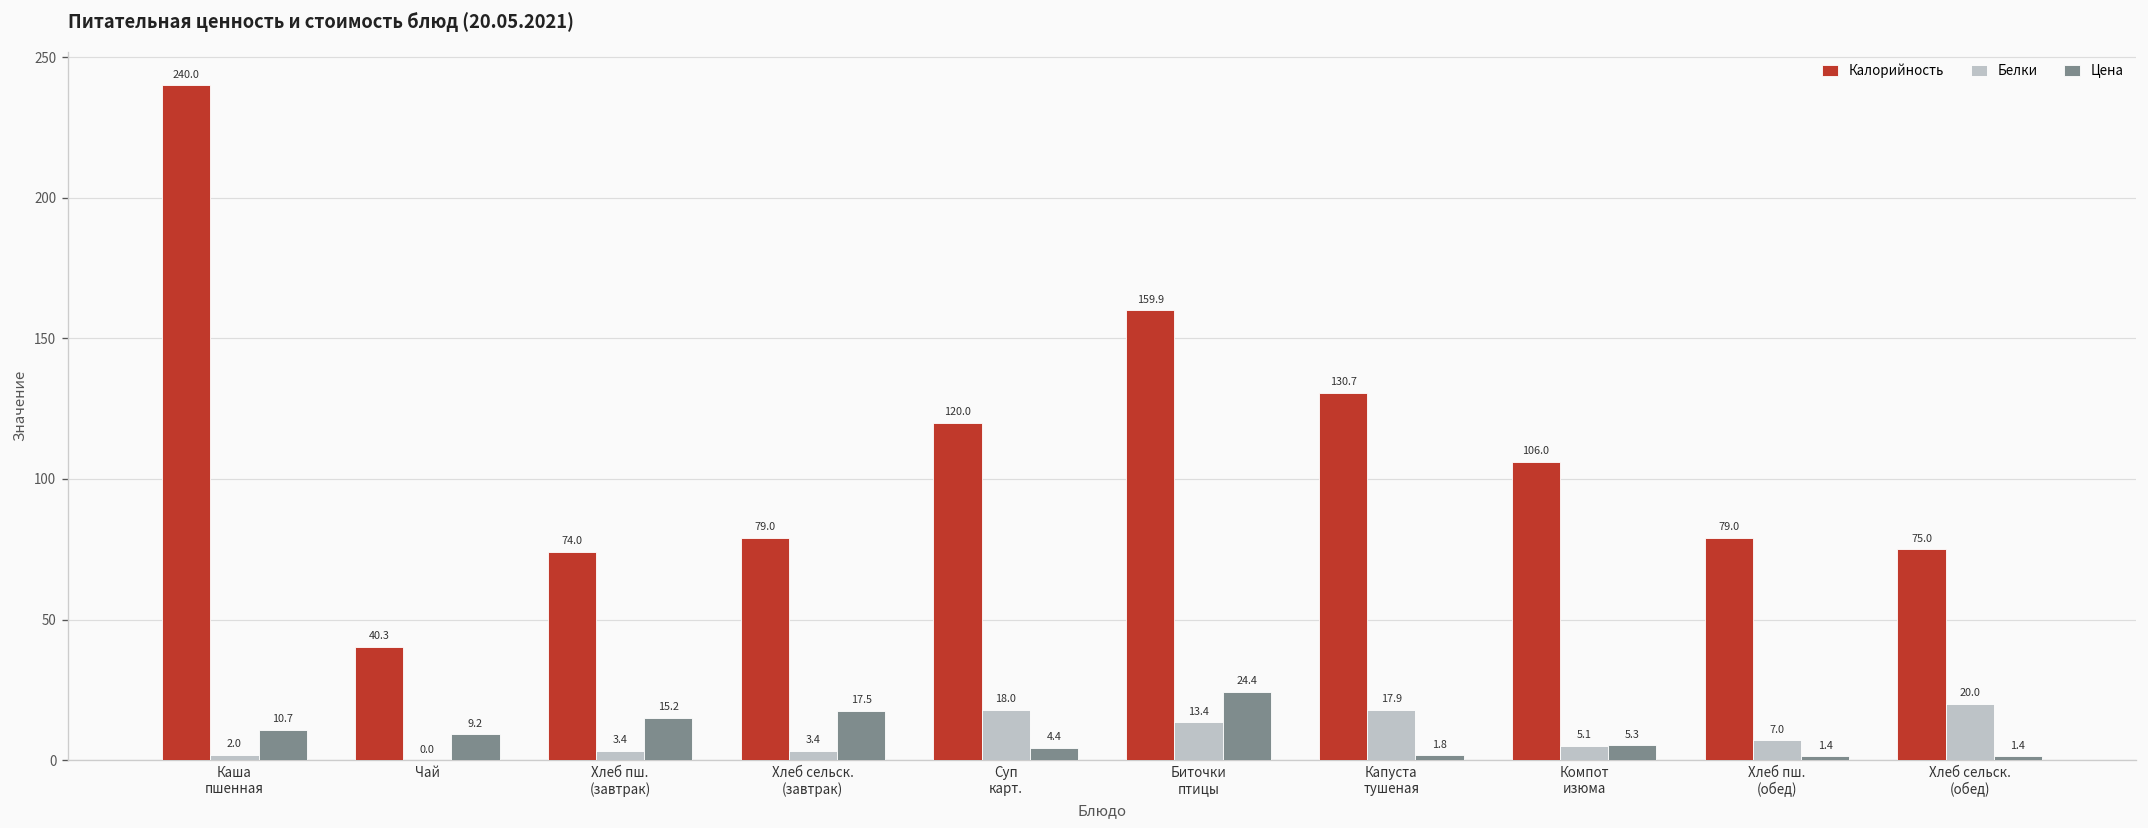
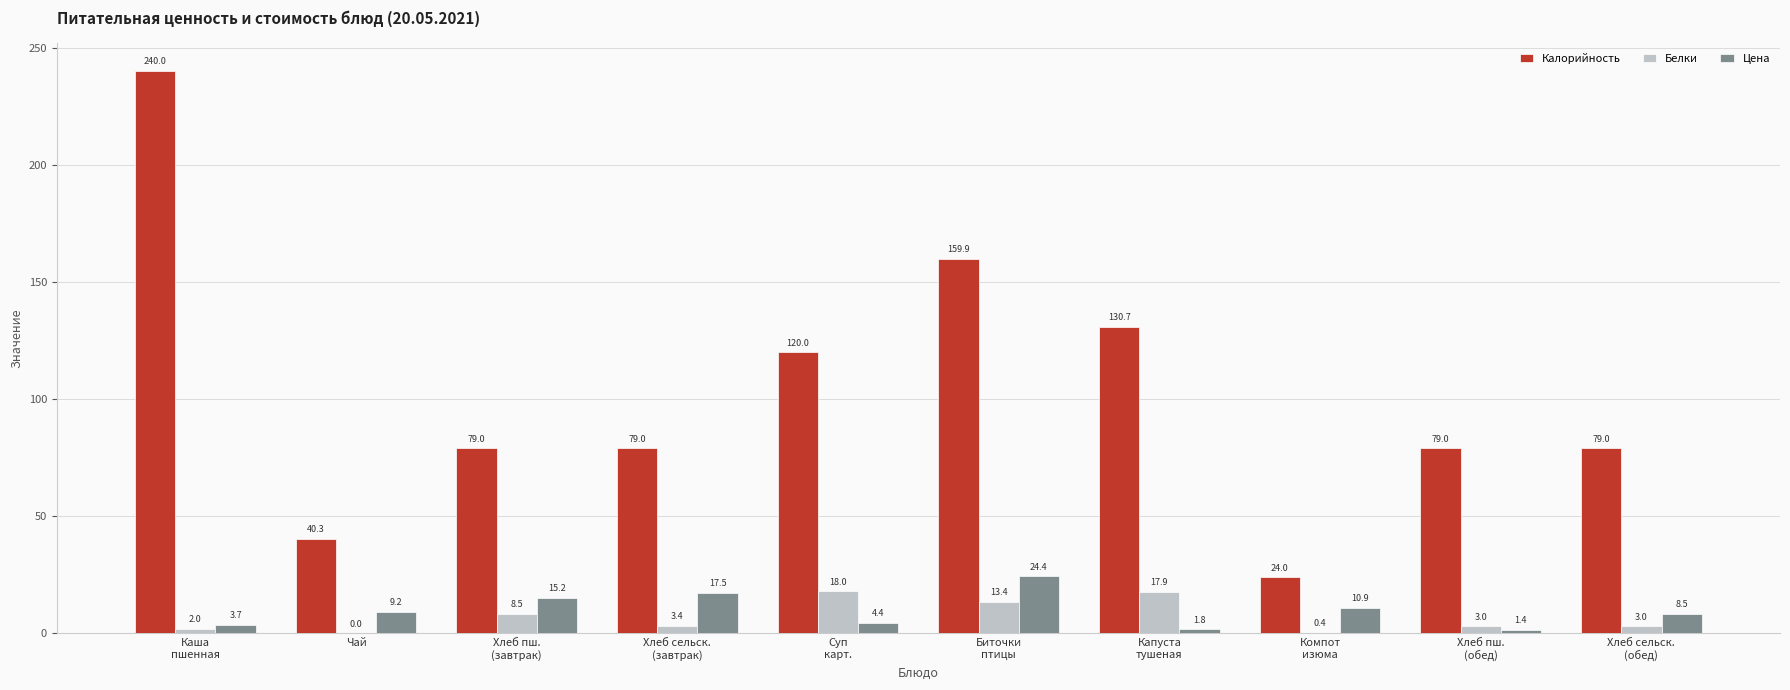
Цена, Каша пшенная: 10.7 -> 3.7
Калорийность, Хлеб пш. (завтрак): 74.0 -> 79.0
Белки, Хлеб пш. (завтрак): 3.4 -> 8.5
Калорийность, Компот изюма: 106.0 -> 24.0
Белки, Компот изюма: 5.1 -> 0.4
Цена, Компот изюма: 5.3 -> 10.9
Белки, Хлеб пш. (обед): 7.0 -> 3.0
Калорийность, Хлеб сельск. (обед): 75.0 -> 79.0
Белки, Хлеб сельск. (обед): 20.0 -> 3.0
Цена, Хлеб сельск. (обед): 1.4 -> 8.5
